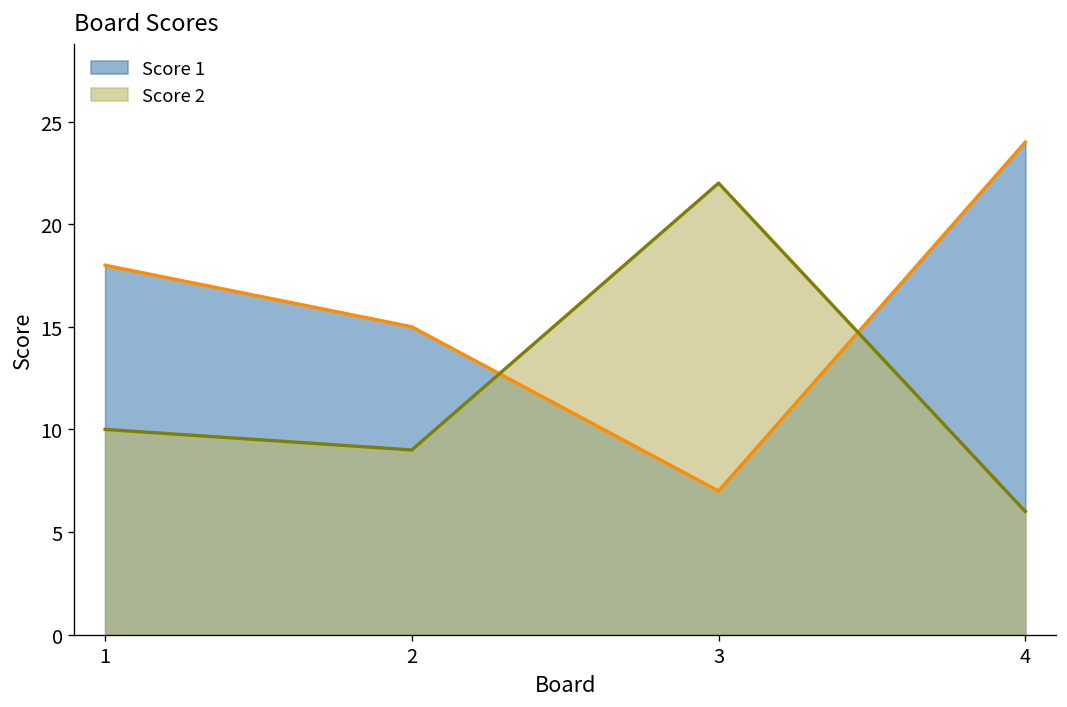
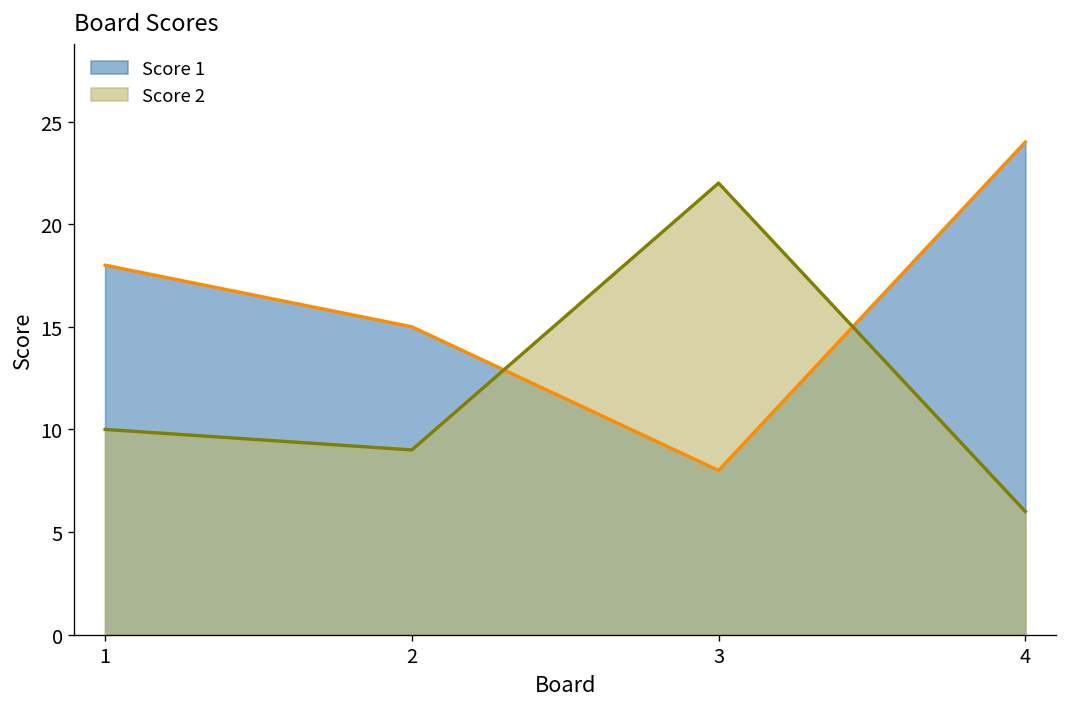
Score 1, 3: 7 -> 8
